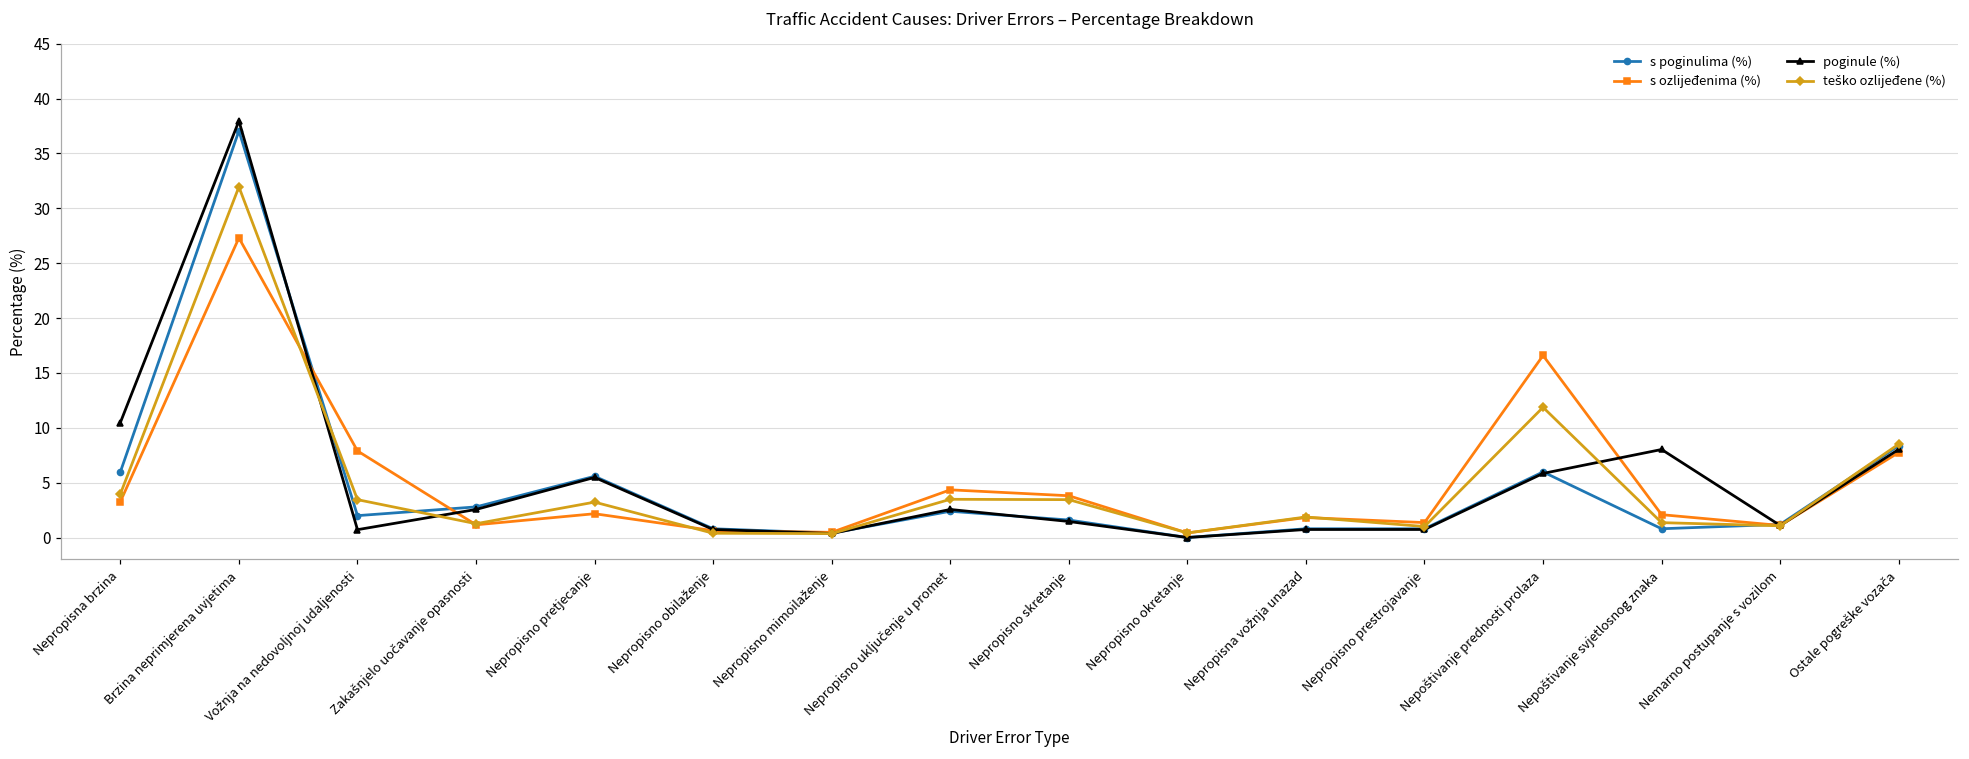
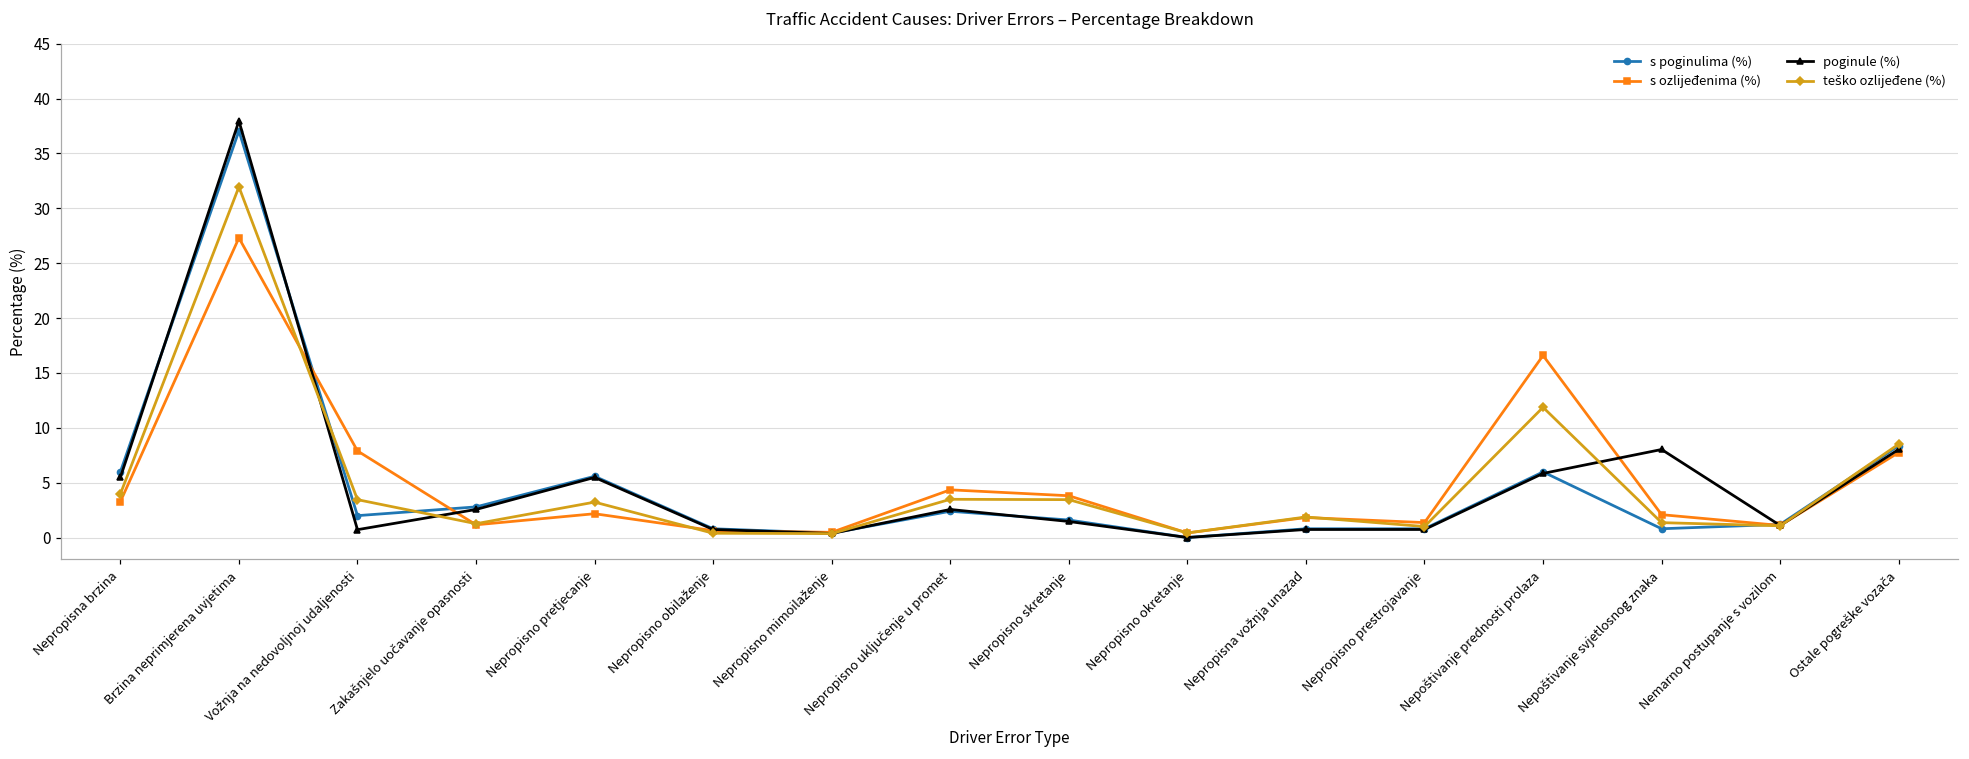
poginule (%), Nepropisna brzina: 10 -> 5
